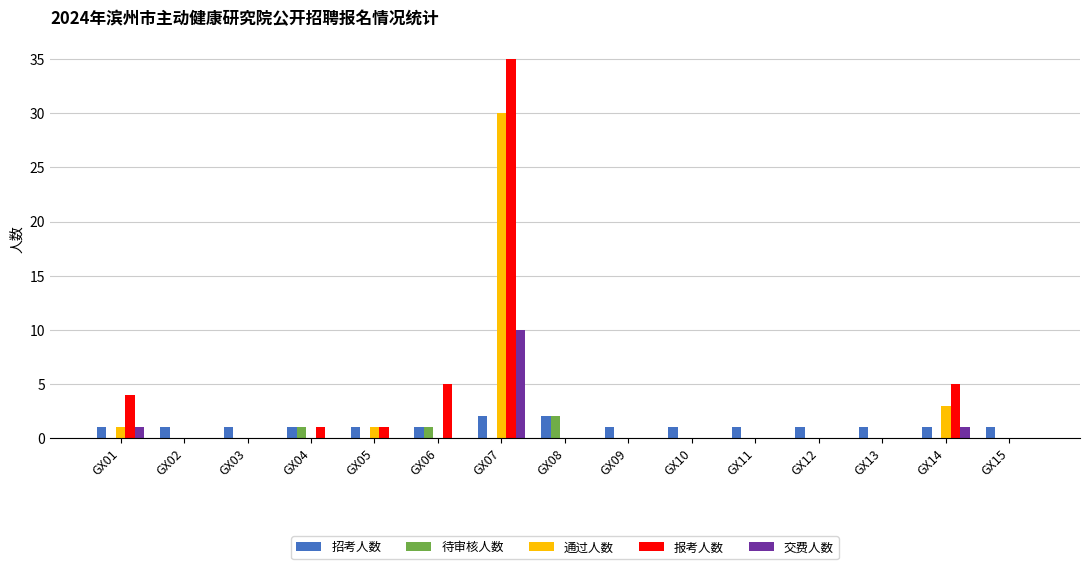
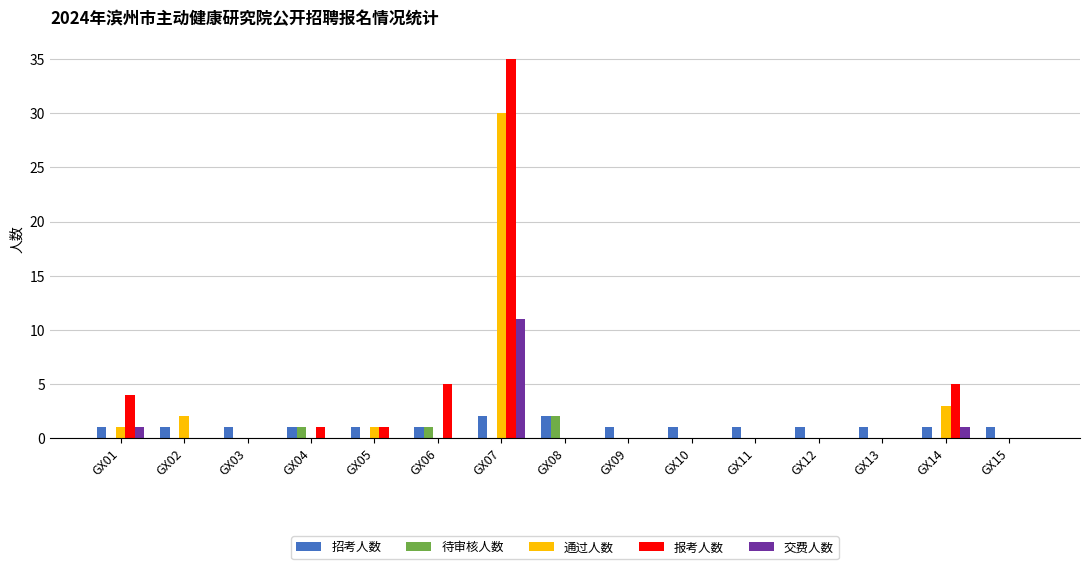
通过人数, GX02: 0 -> 2
交费人数, GX07: 10 -> 11
